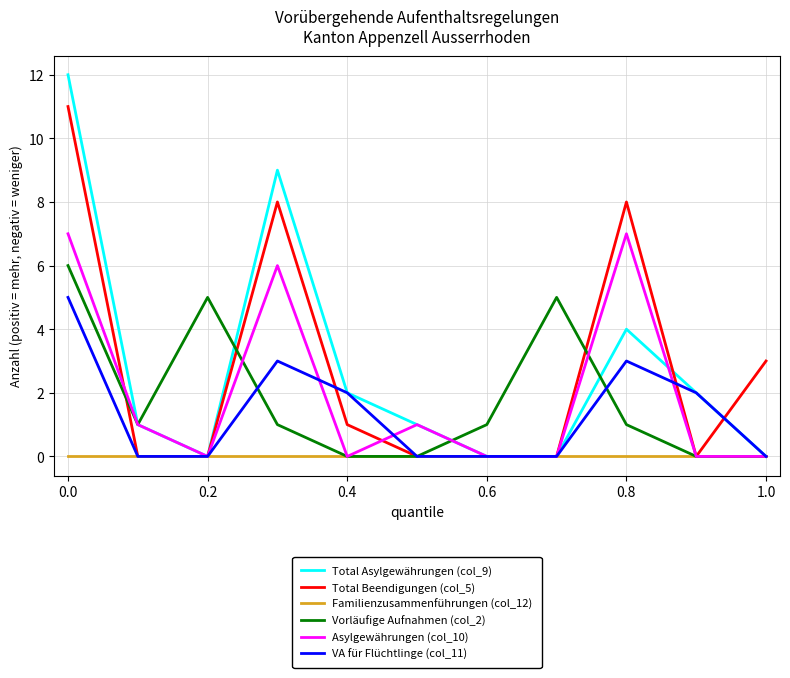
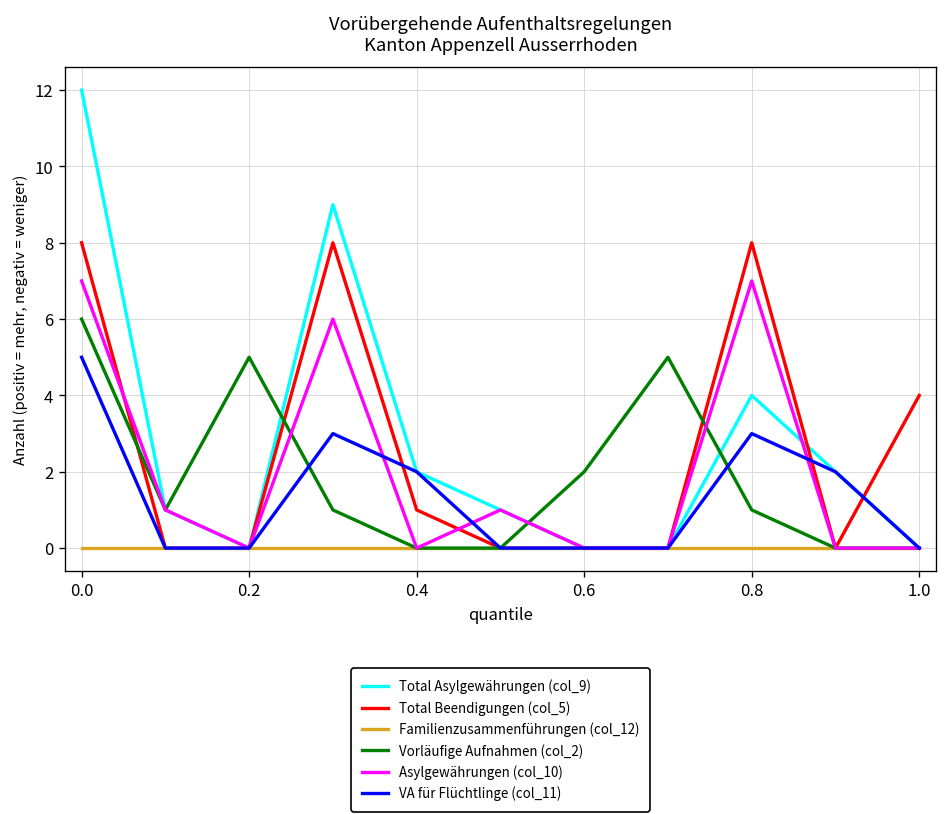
Total Beendigungen (col_5), 0.0: 11 -> 8
Vorläufige Aufnahmen (col_2), 0.6: 1 -> 2
Total Beendigungen (col_5), 1.0: 3 -> 4
